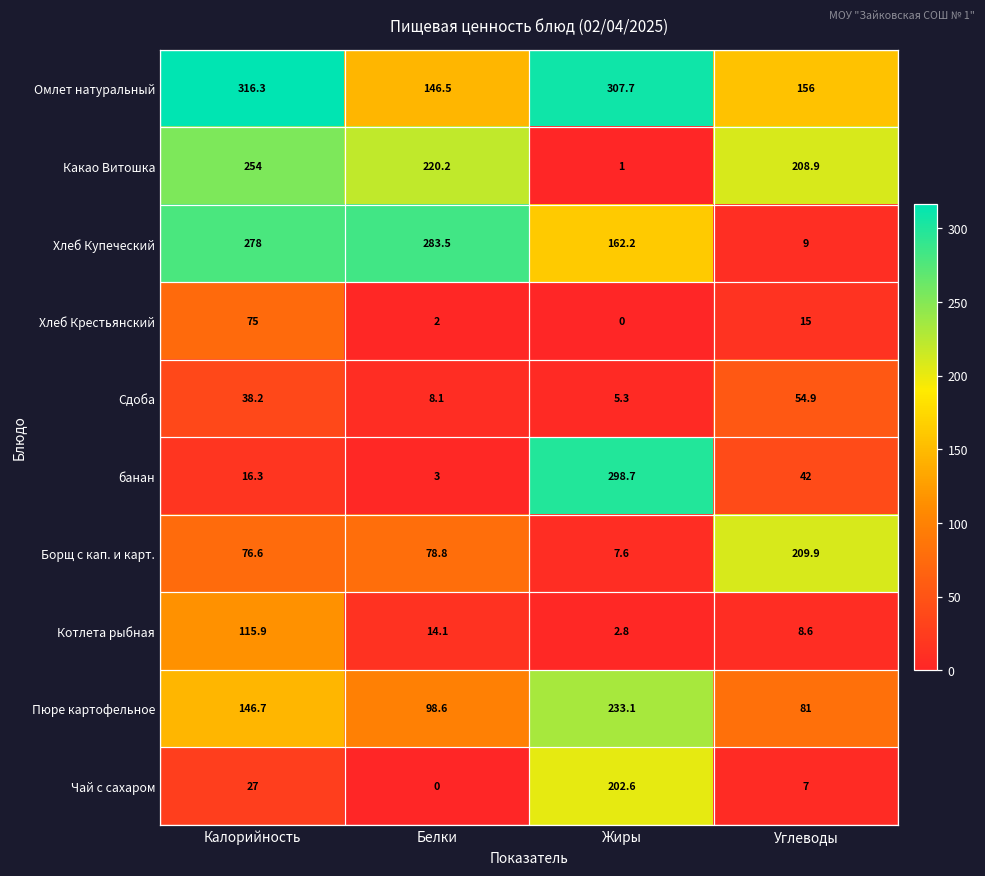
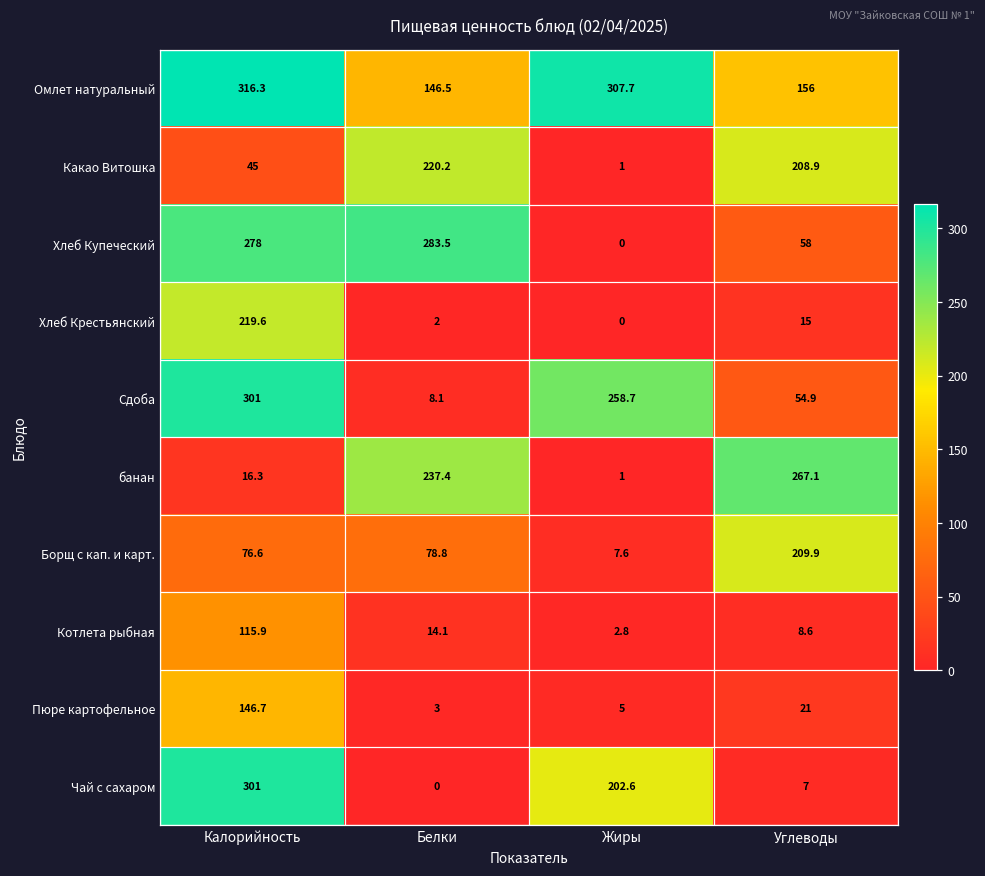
Какао Витошка, Калорийность: 254 -> 45
Хлеб Купеческий, Жиры: 162.2 -> 0
Хлеб Купеческий, Углеводы: 9 -> 58
Хлеб Крестьянский, Калорийность: 75 -> 219.6
Сдоба, Калорийность: 38.2 -> 301
Сдоба, Жиры: 5.3 -> 258.7
банан, Белки: 3 -> 237.4
банан, Жиры: 298.7 -> 1
банан, Углеводы: 42 -> 267.1
Пюре картофельное, Белки: 98.6 -> 3
Пюре картофельное, Жиры: 233.1 -> 5
Пюре картофельное, Углеводы: 81 -> 21
Чай с сахаром, Калорийность: 27 -> 301
